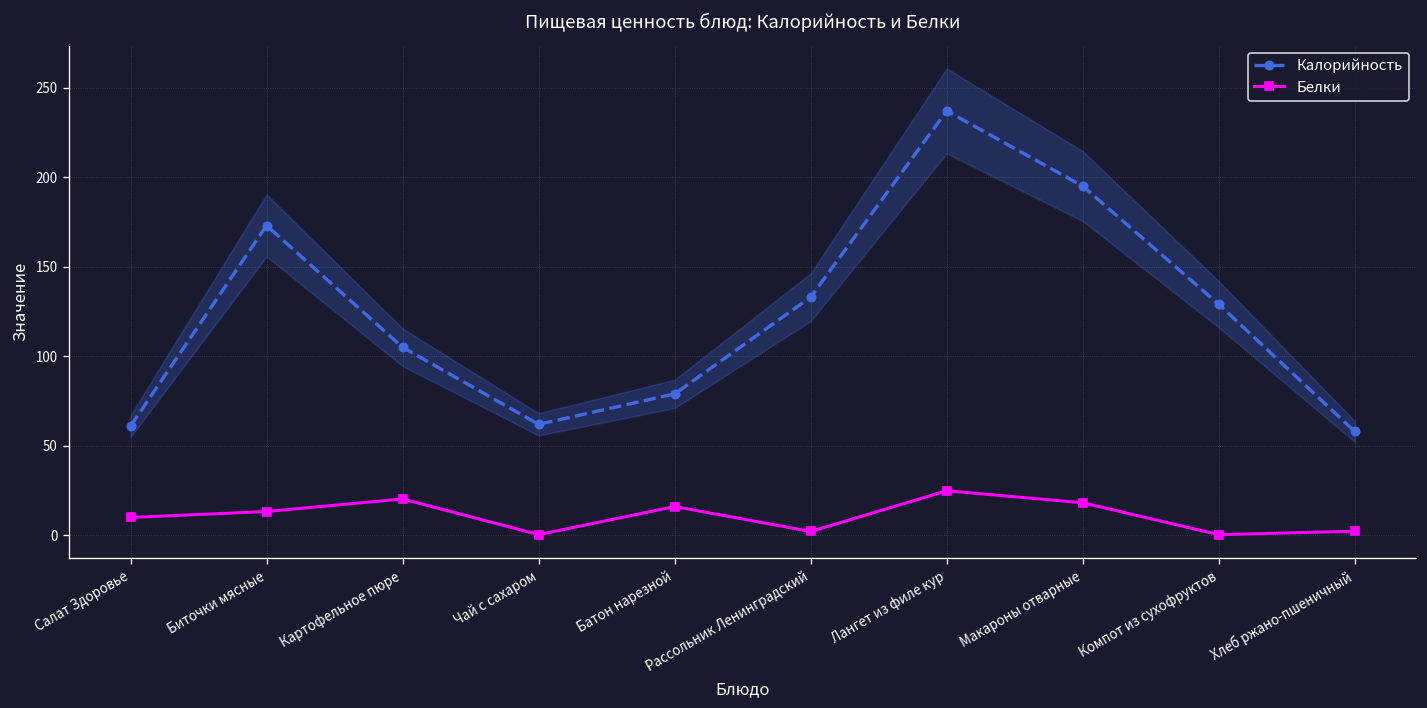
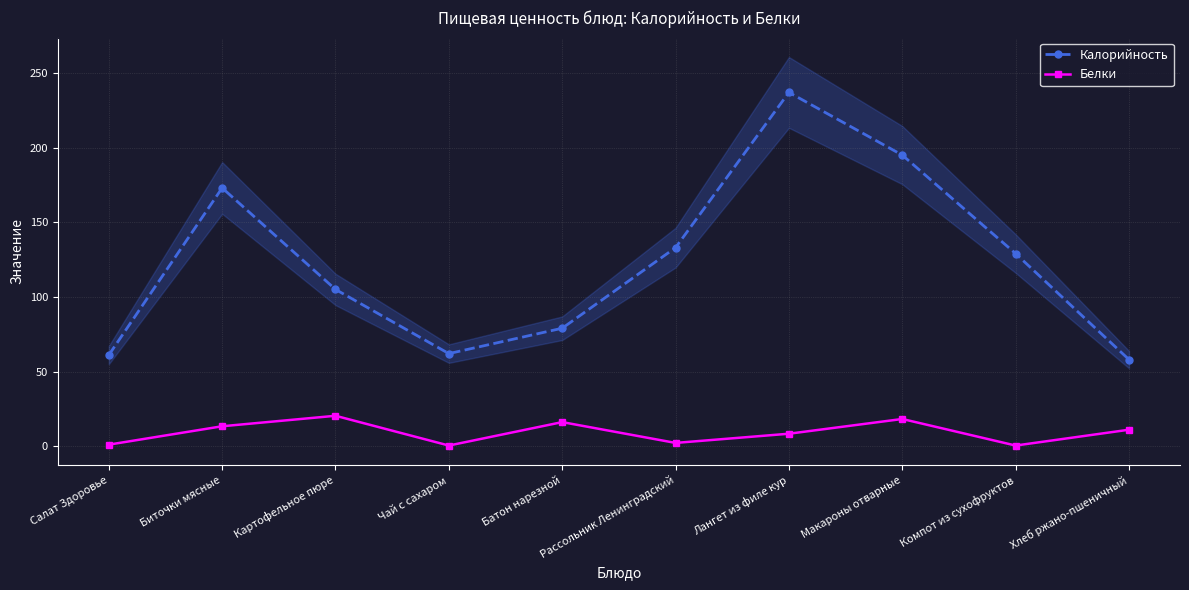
Белки, Салат Здоровье: 10 -> 1
Белки, Лангет из филе кур: 25 -> 8
Белки, Хлеб ржано-пшеничный: 2 -> 11
